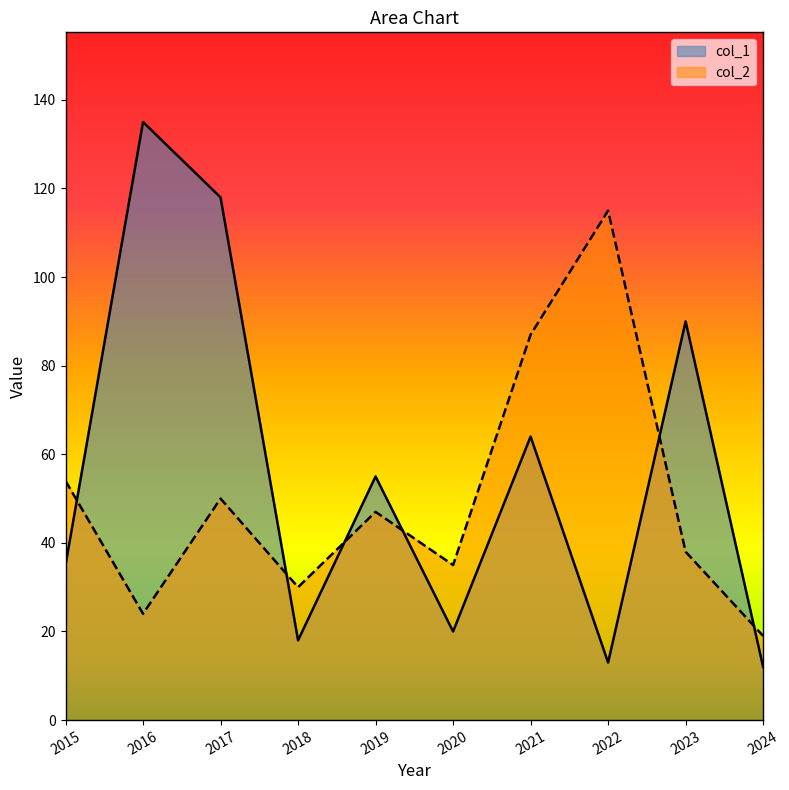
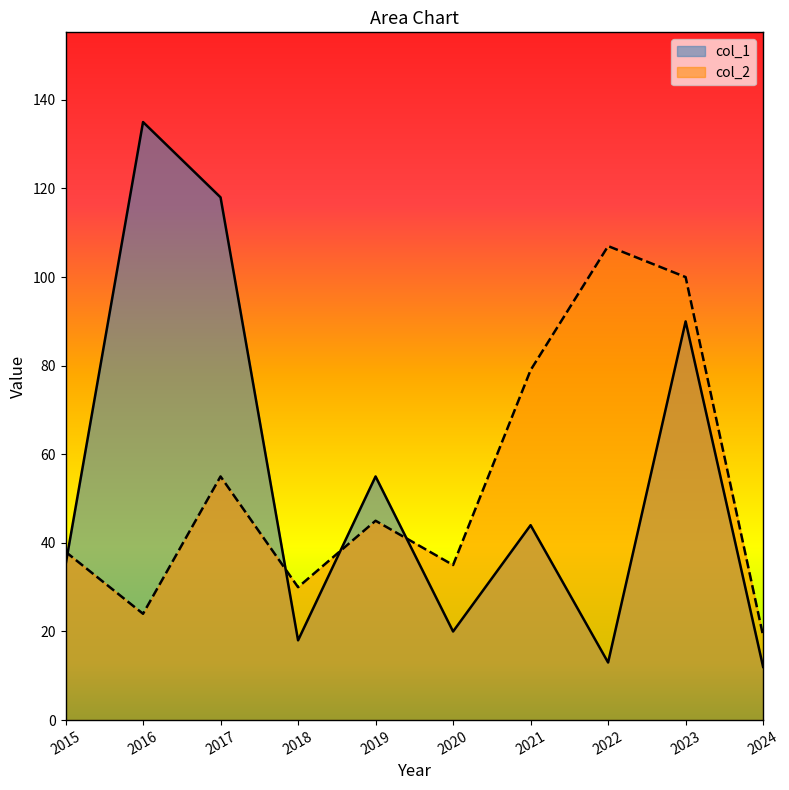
col_2, 2015: 54 -> 38
col_2, 2017: 50 -> 55
col_2, 2019: 47 -> 45
col_1, 2021: 64 -> 44
col_2, 2021: 87 -> 79
col_2, 2022: 115 -> 107
col_2, 2023: 38 -> 100
